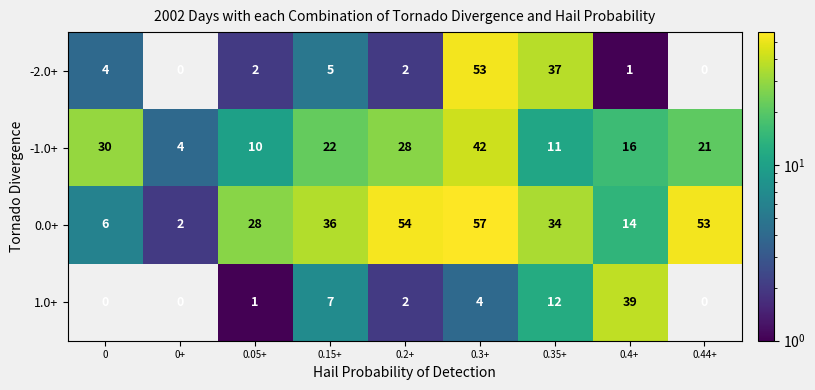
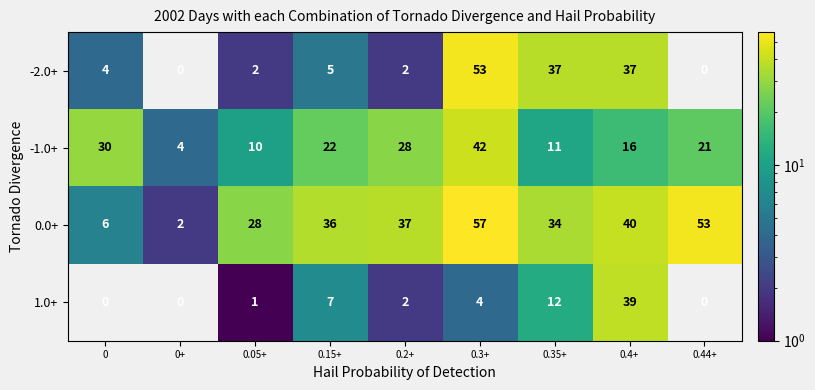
-2.0+, 0.4+: 1 -> 37
0.0+, 0.2+: 54 -> 37
0.0+, 0.4+: 14 -> 40
